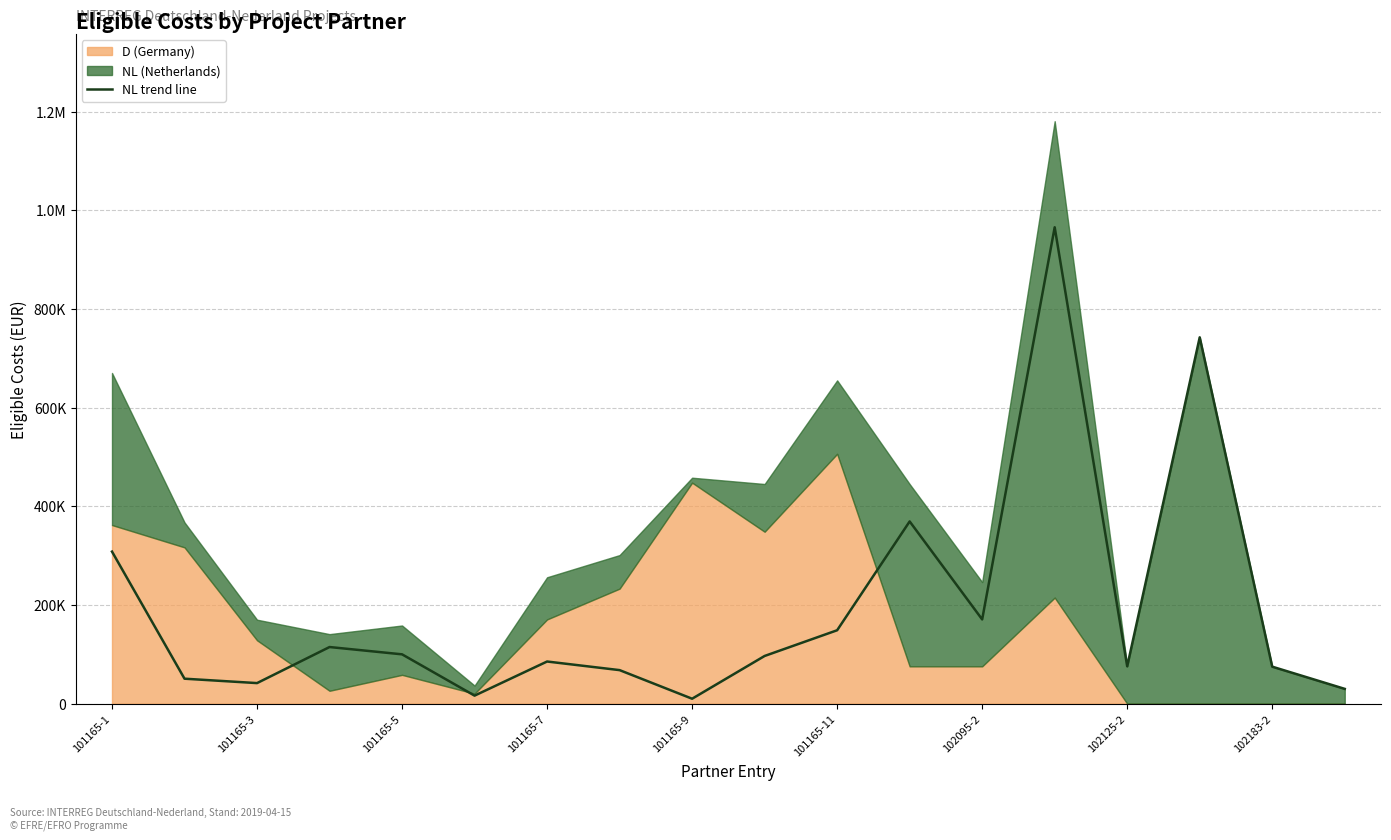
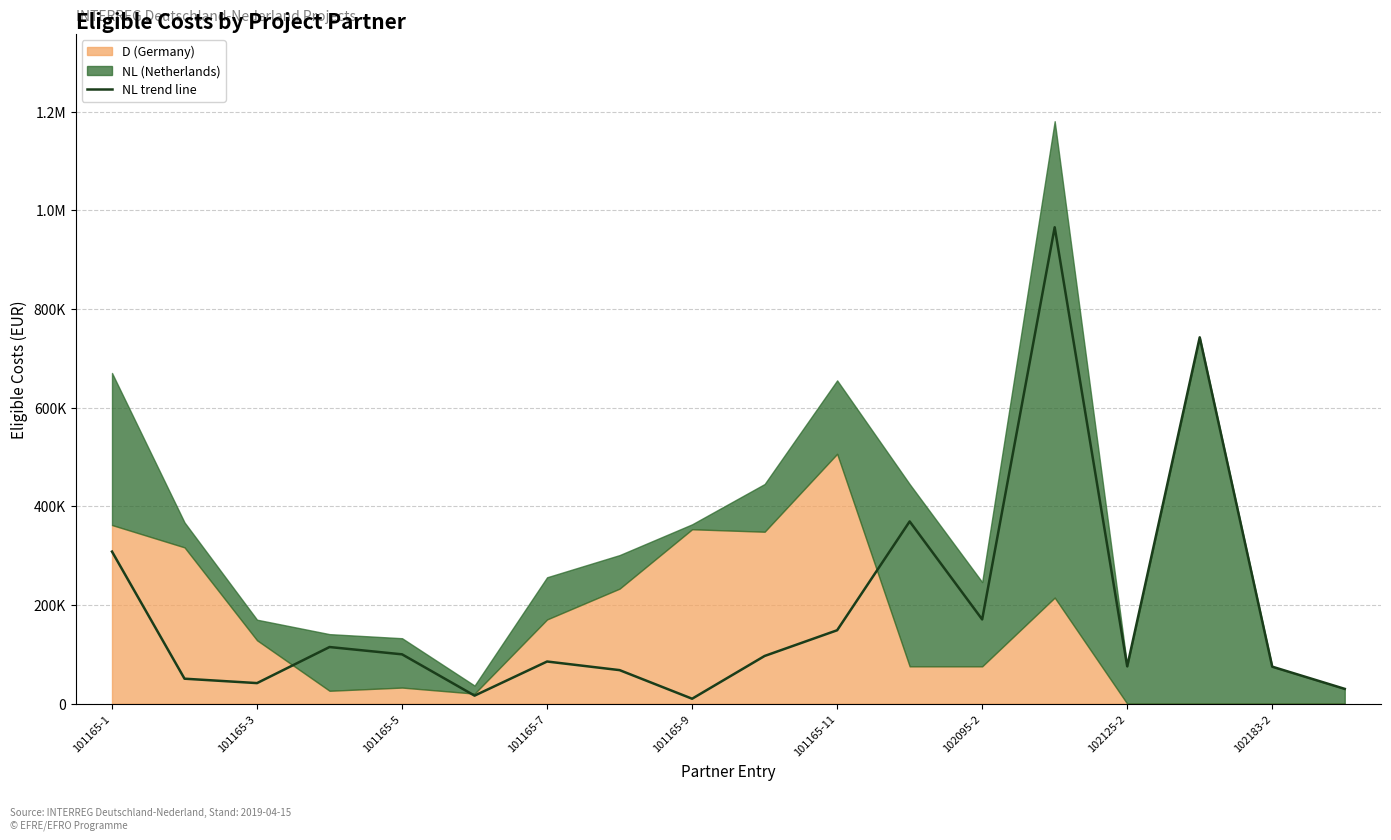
D (Germany), 101165-5: 60000 -> 30000
D (Germany), 101165-9: 450000 -> 350000
